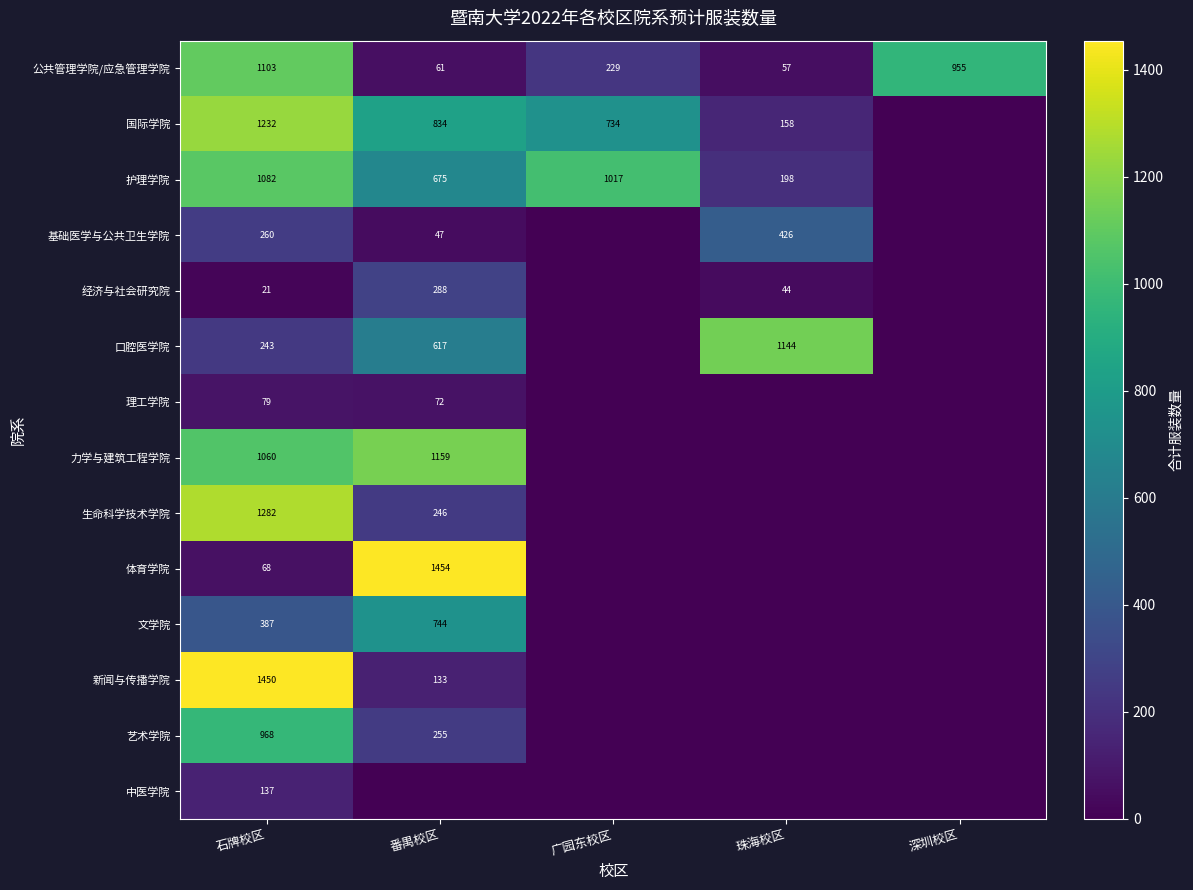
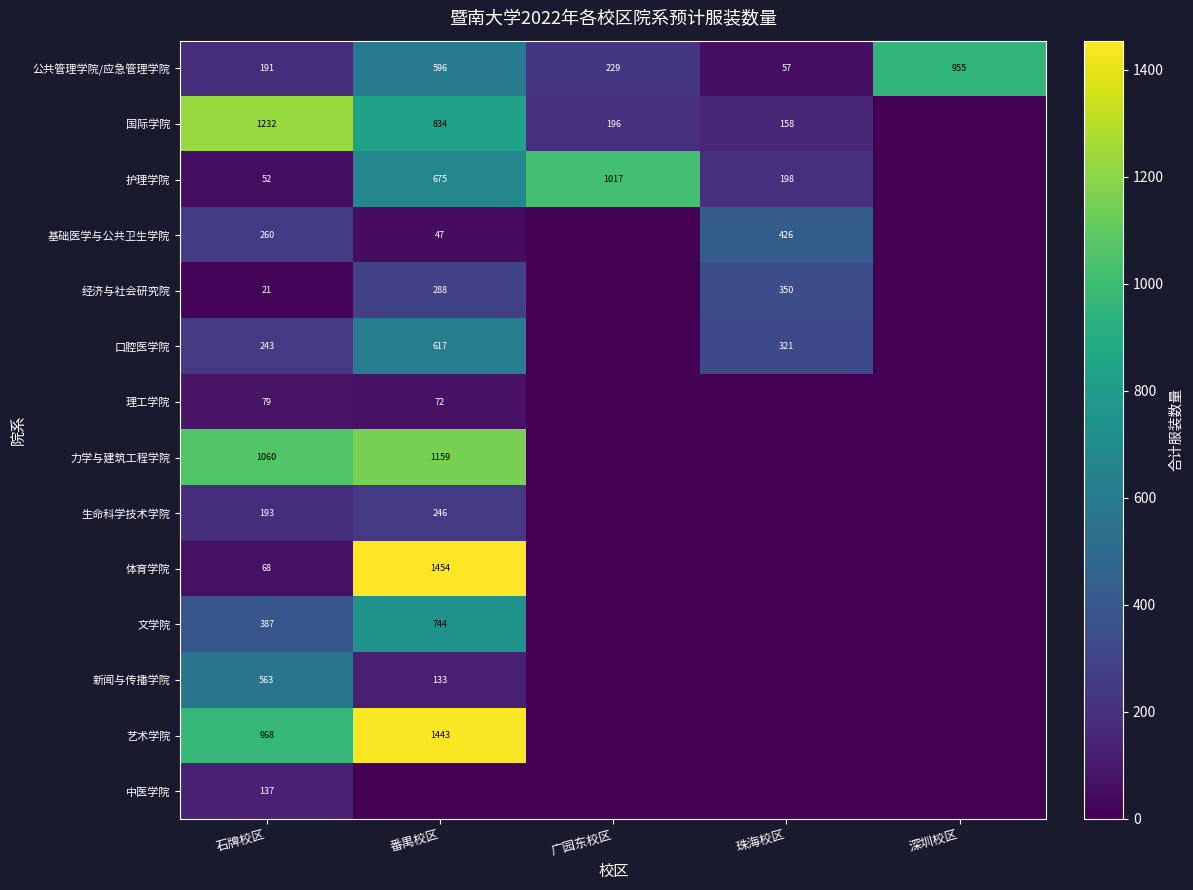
公共管理学院/应急管理学院, 石牌校区: 1103 -> 191
公共管理学院/应急管理学院, 番禺校区: 61 -> 596
国际学院, 广园东校区: 734 -> 196
护理学院, 石牌校区: 1082 -> 52
经济与社会研究院, 珠海校区: 44 -> 350
口腔医学院, 珠海校区: 1144 -> 321
生命科学技术学院, 石牌校区: 1282 -> 193
新闻与传播学院, 石牌校区: 1450 -> 563
艺术学院, 番禺校区: 255 -> 1443
